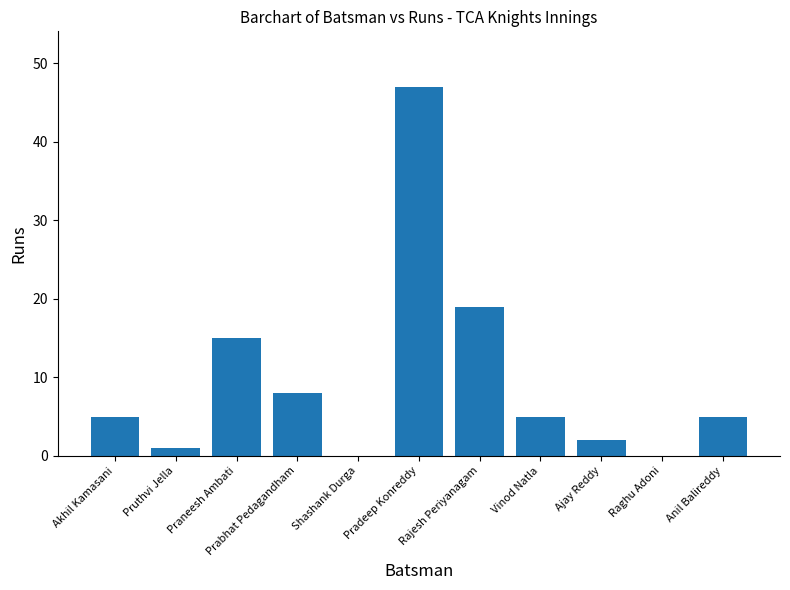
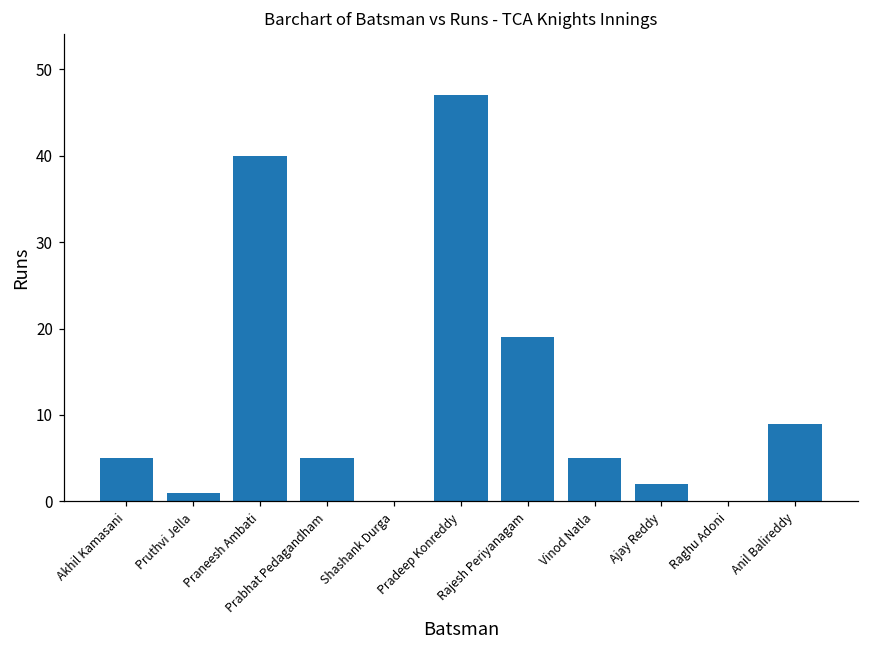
Praneesh Ambati: 15 -> 40
Prabhat Pedagandham: 8 -> 5
Anil Balireddy: 5 -> 9
